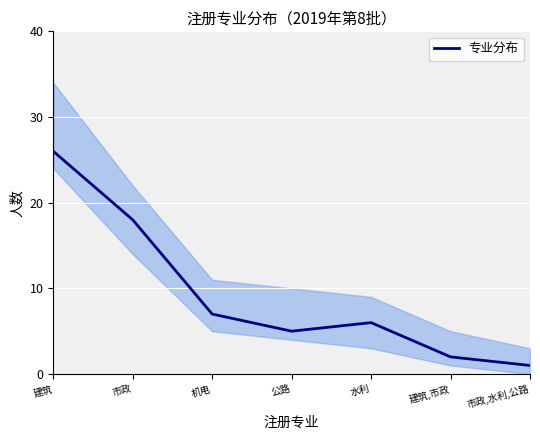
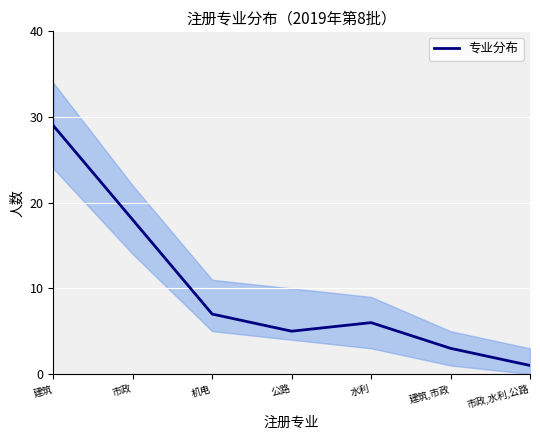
专业分布, 建筑: 26 -> 29
专业分布, 建筑,市政: 2 -> 3
